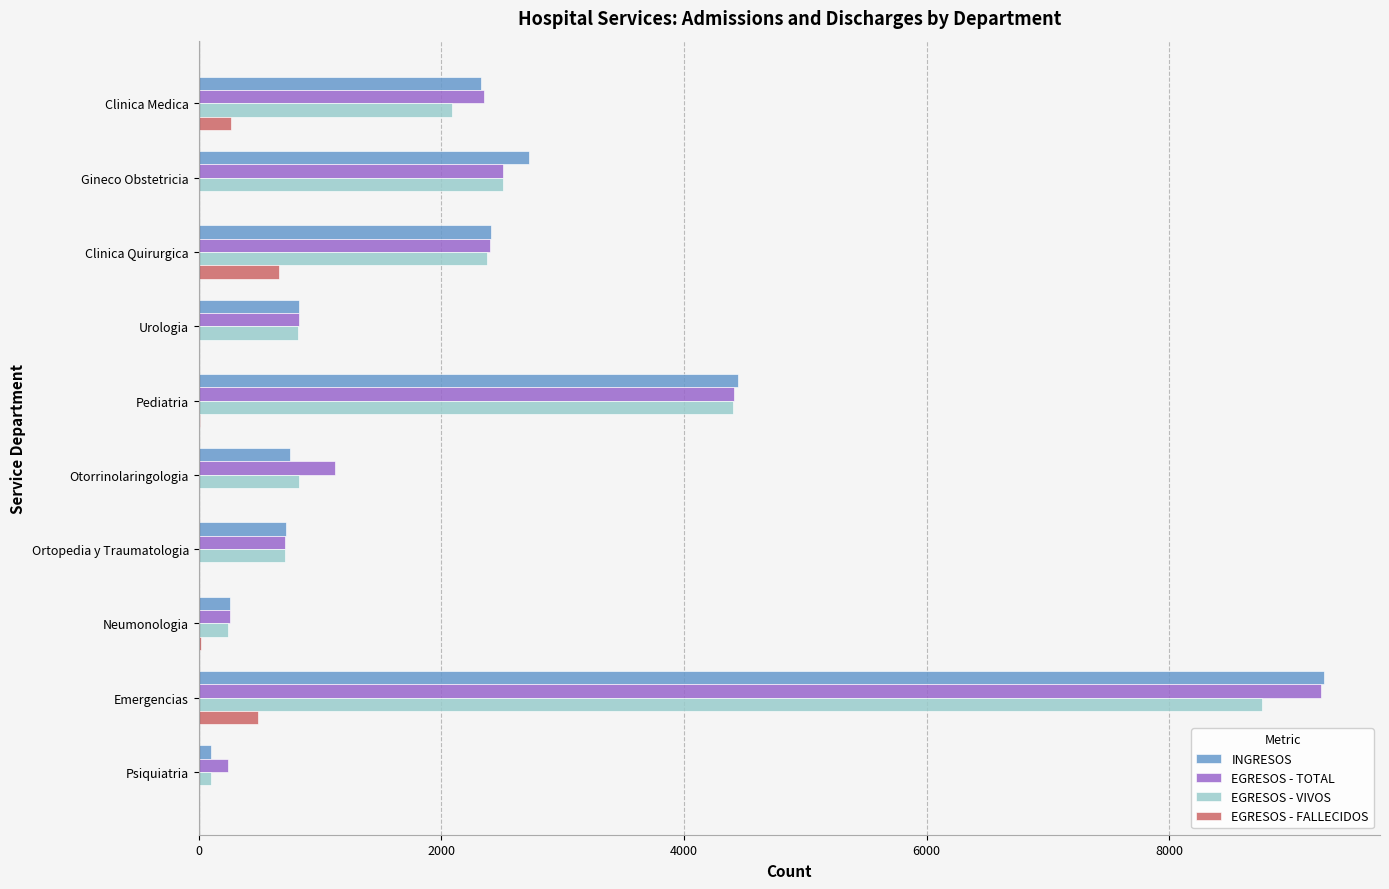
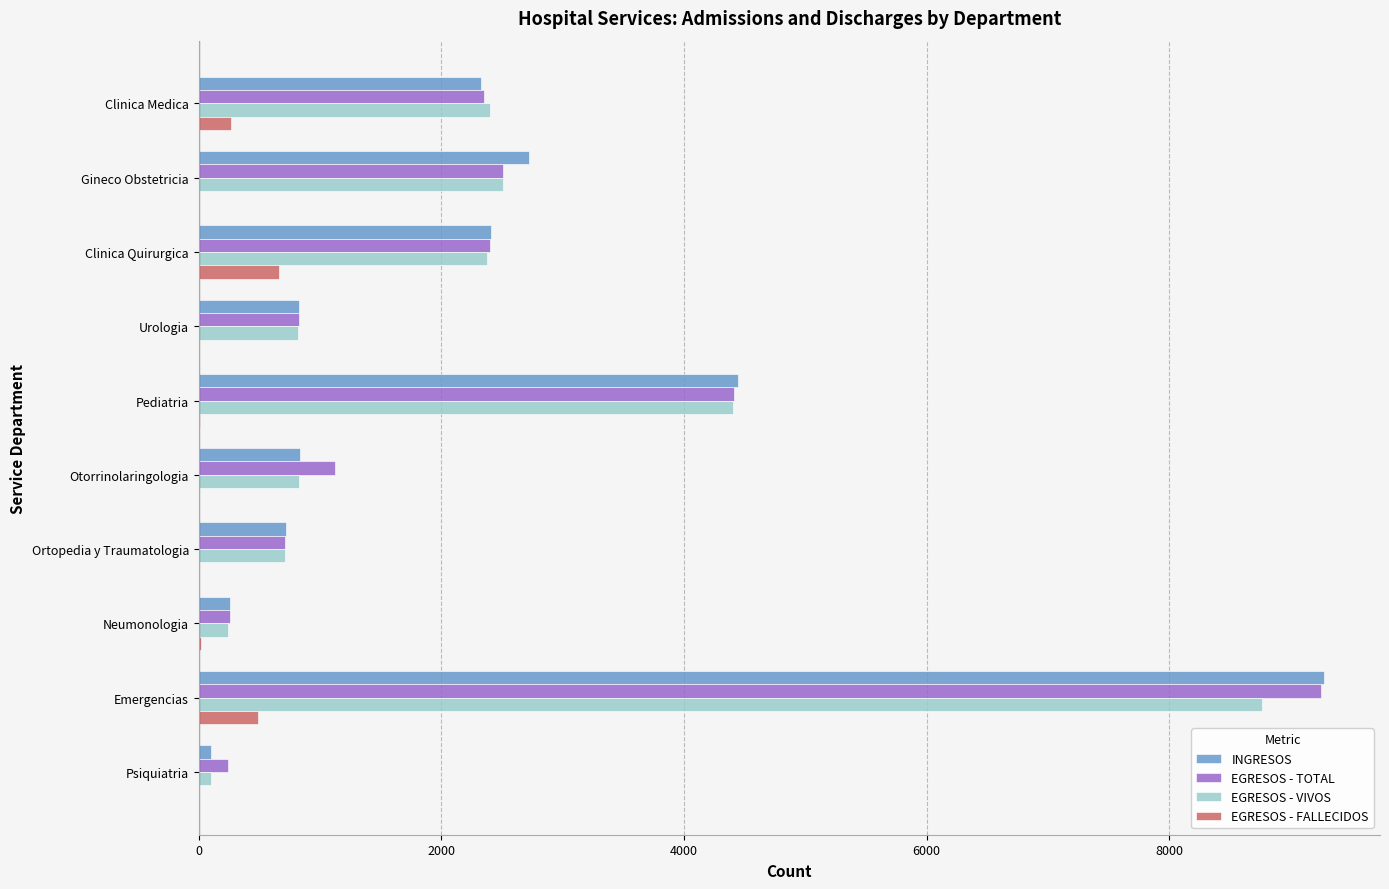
EGRESOS - VIVOS, Clinica Medica: 2090 -> 2400
INGRESOS, Otorrinolaringologia: 760 -> 840
